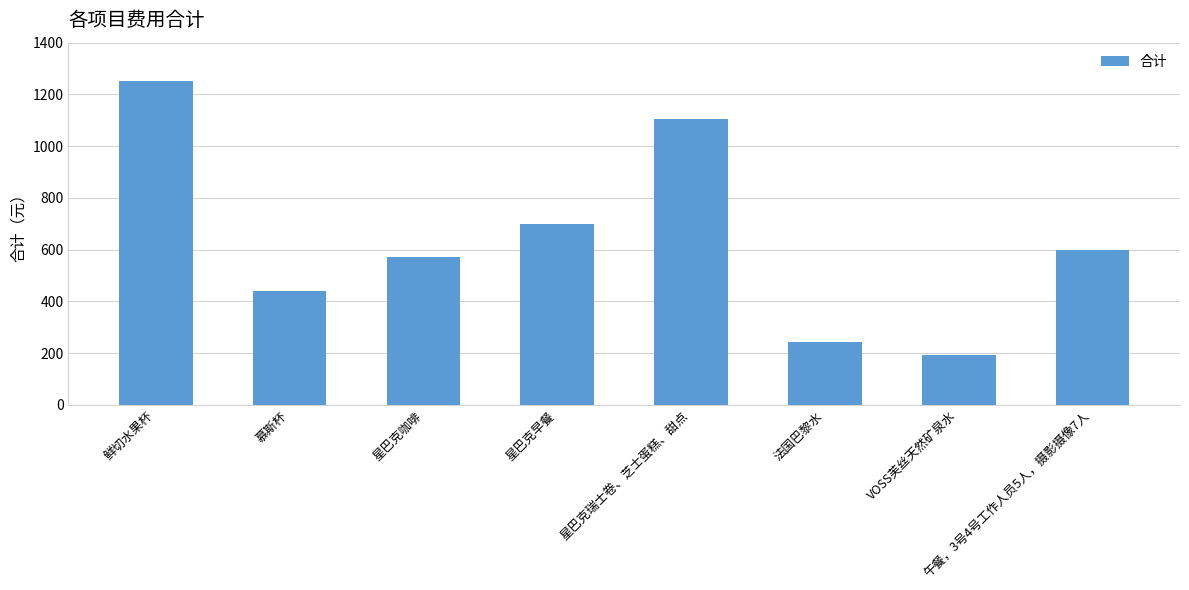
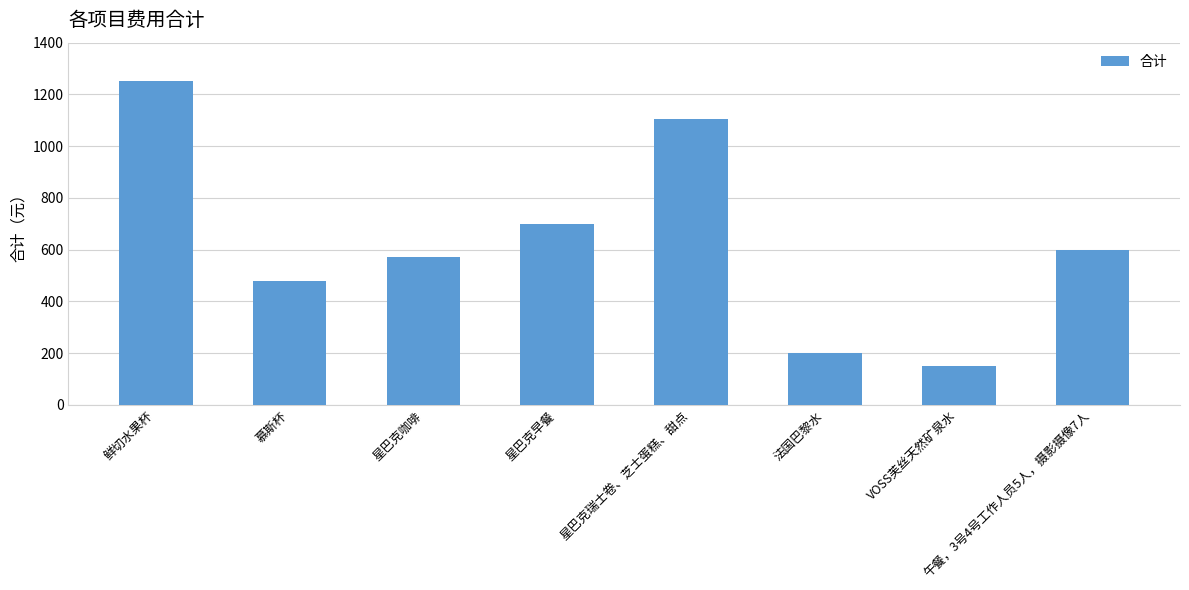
慕斯杯: 440 -> 480
法国巴黎水: 240 -> 200
VOSS芙丝天然矿泉水: 190 -> 150
